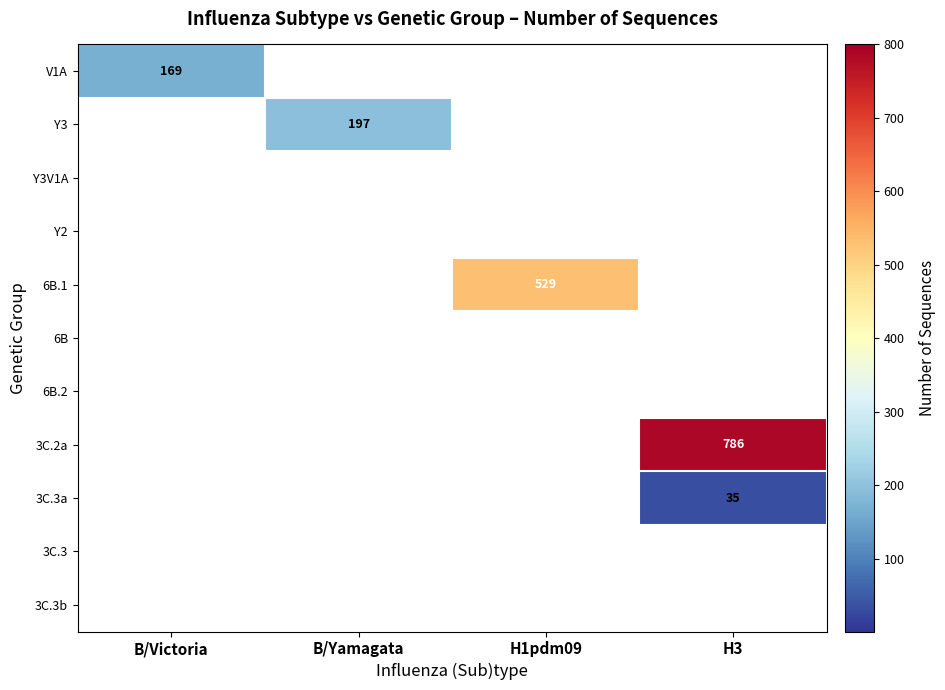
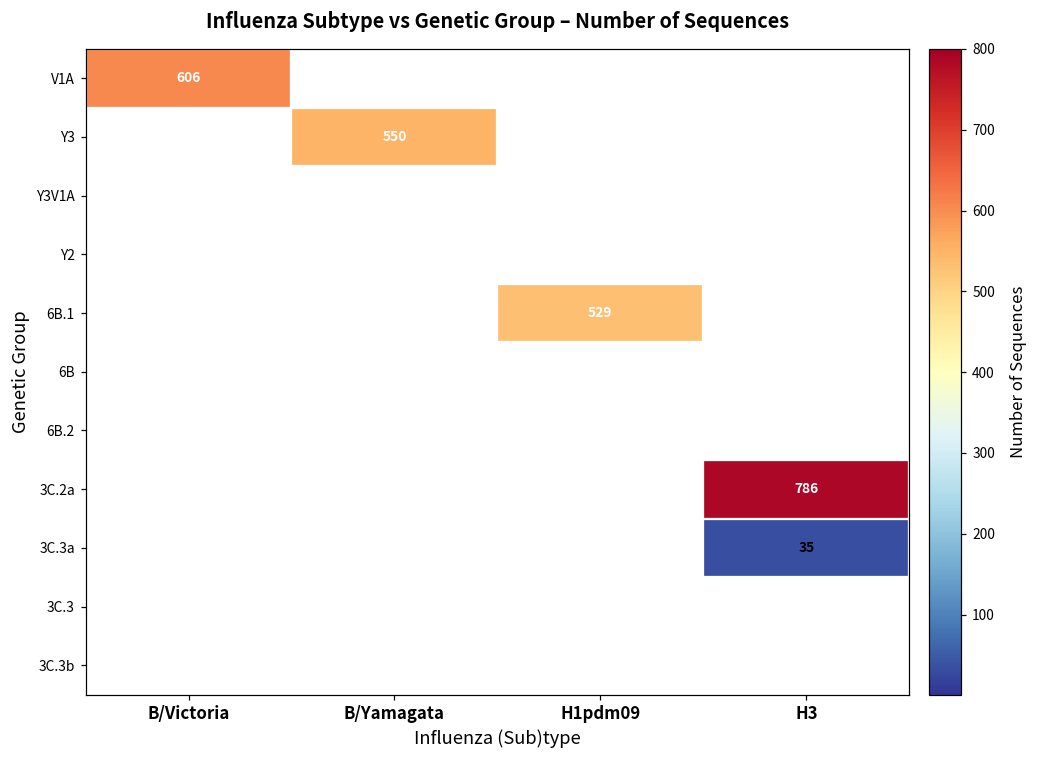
V1A, B/Victoria: 169 -> 606
Y3, B/Yamagata: 197 -> 550
